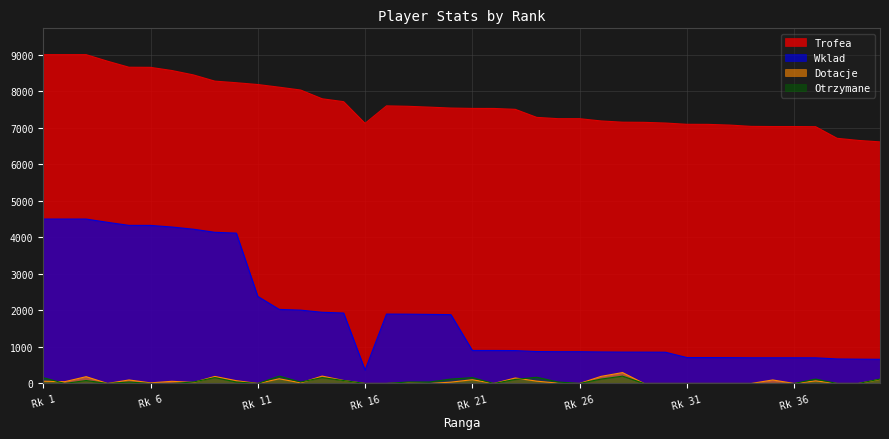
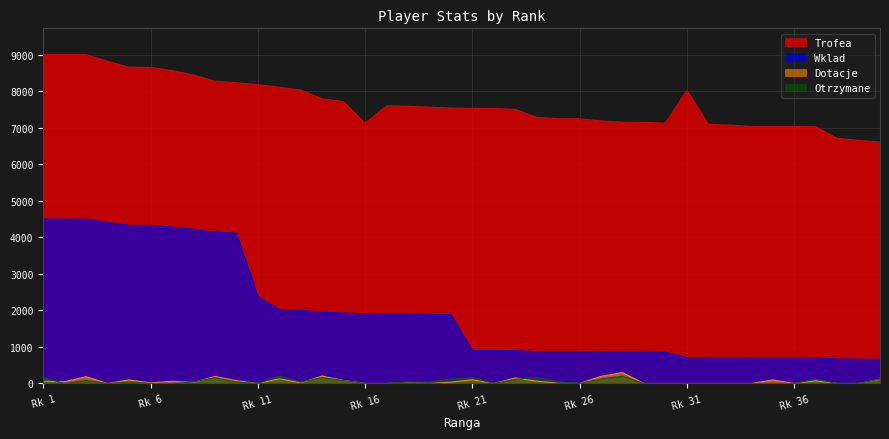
Wklad, Rk 16: 400 -> 1900
Trofea, Rk 31: 7100 -> 8000
